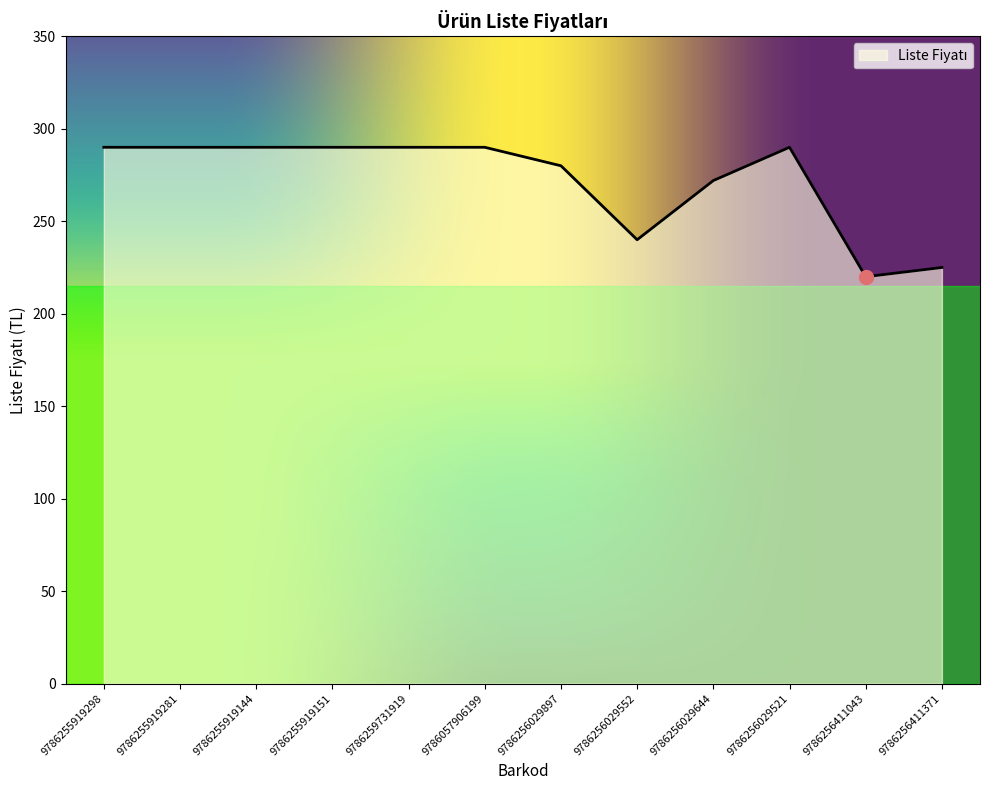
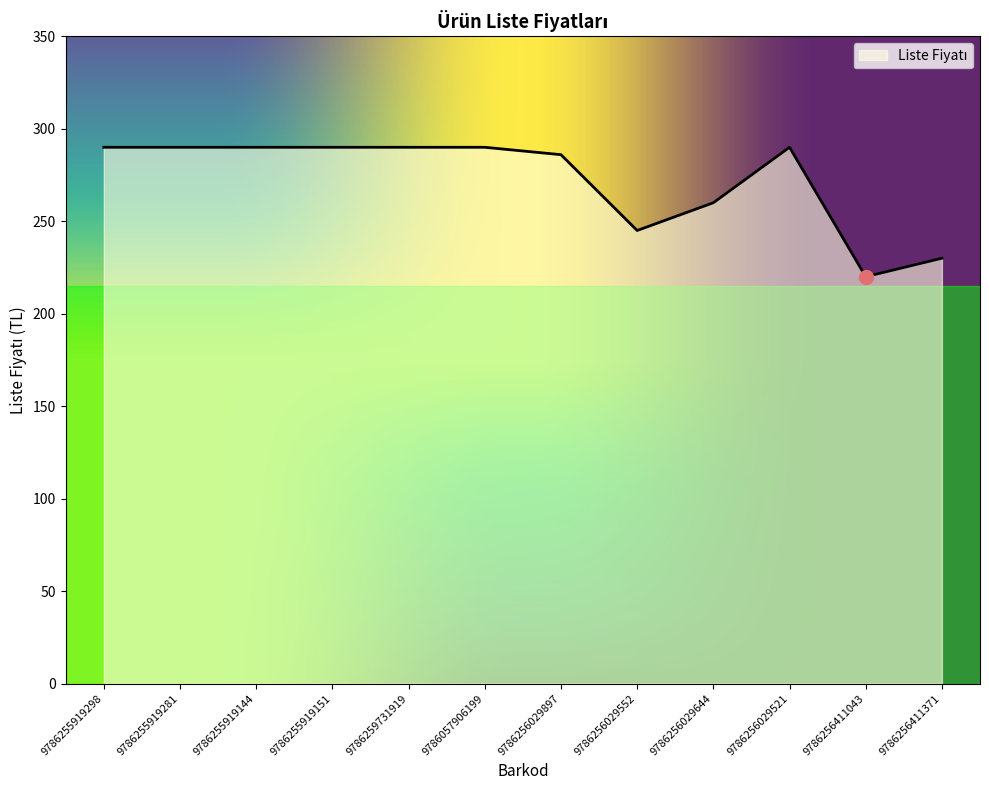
Liste Fiyatı, 9786256029897: 280 -> 286
Liste Fiyatı, 9786256029552: 240 -> 245
Liste Fiyatı, 9786256029644: 272 -> 260
Liste Fiyatı, 9786256411371: 225 -> 230
